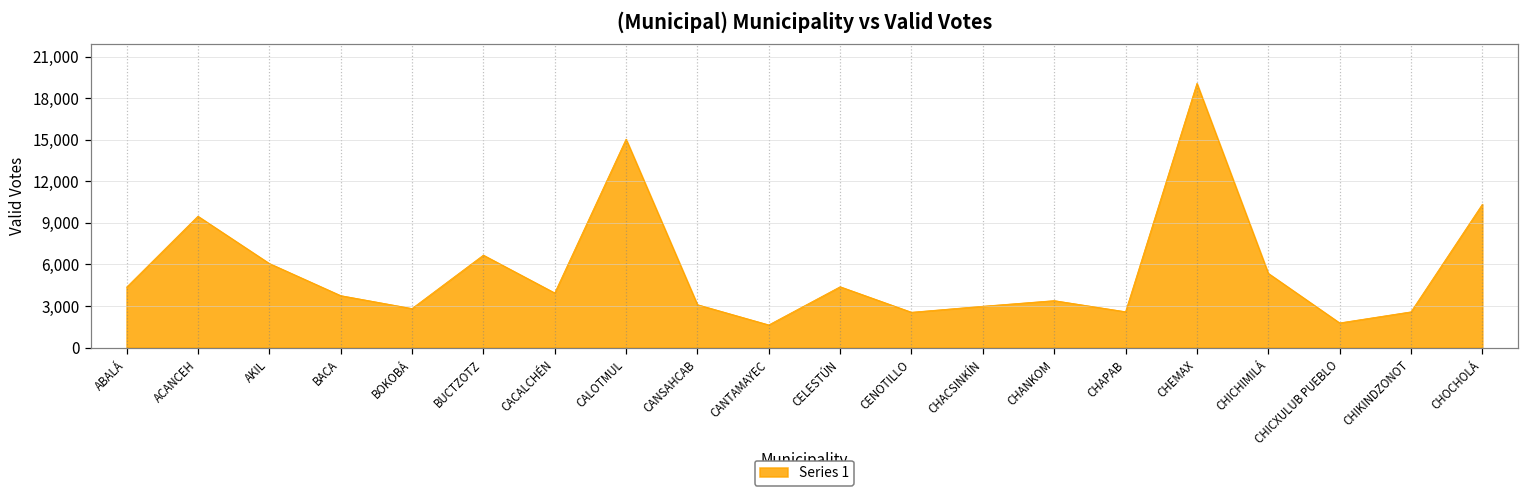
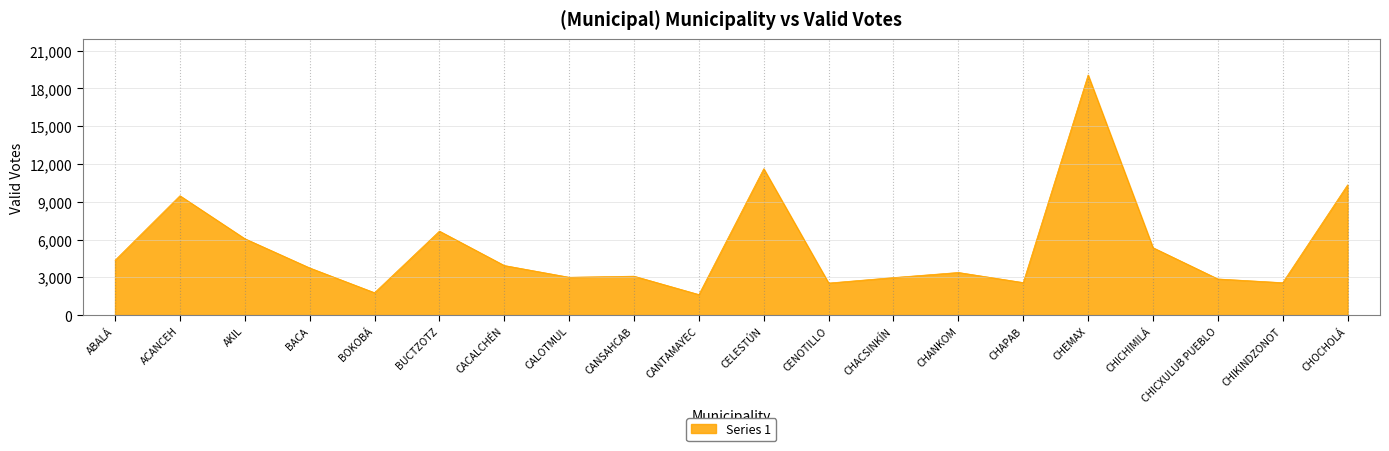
BOKOBÁ: 2,800 -> 1,800
CALOTMUL: 15,000 -> 3,000
CELESTÚN: 4,400 -> 11,600
CHICXULUB PUEBLO: 1,800 -> 2,900
